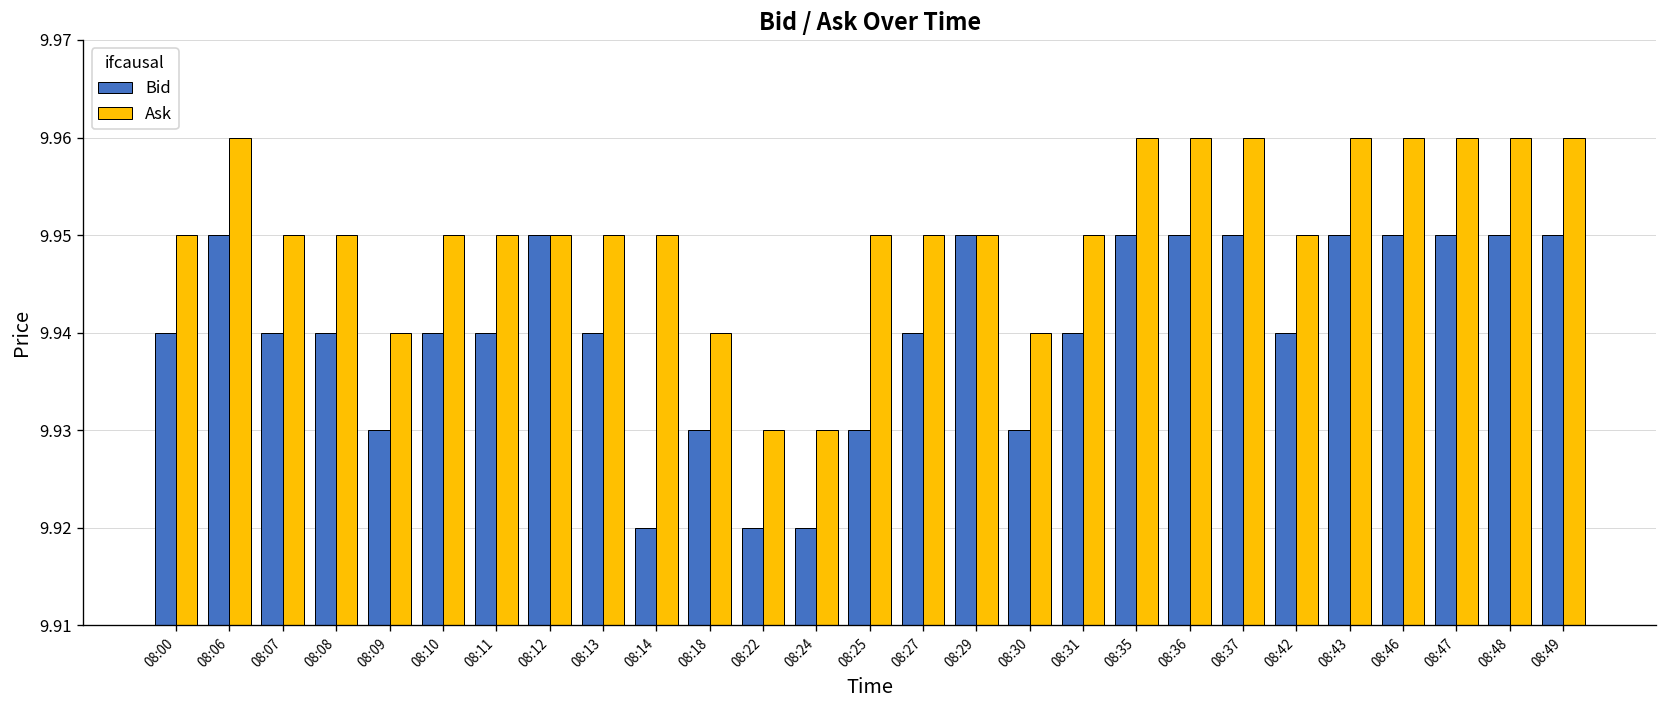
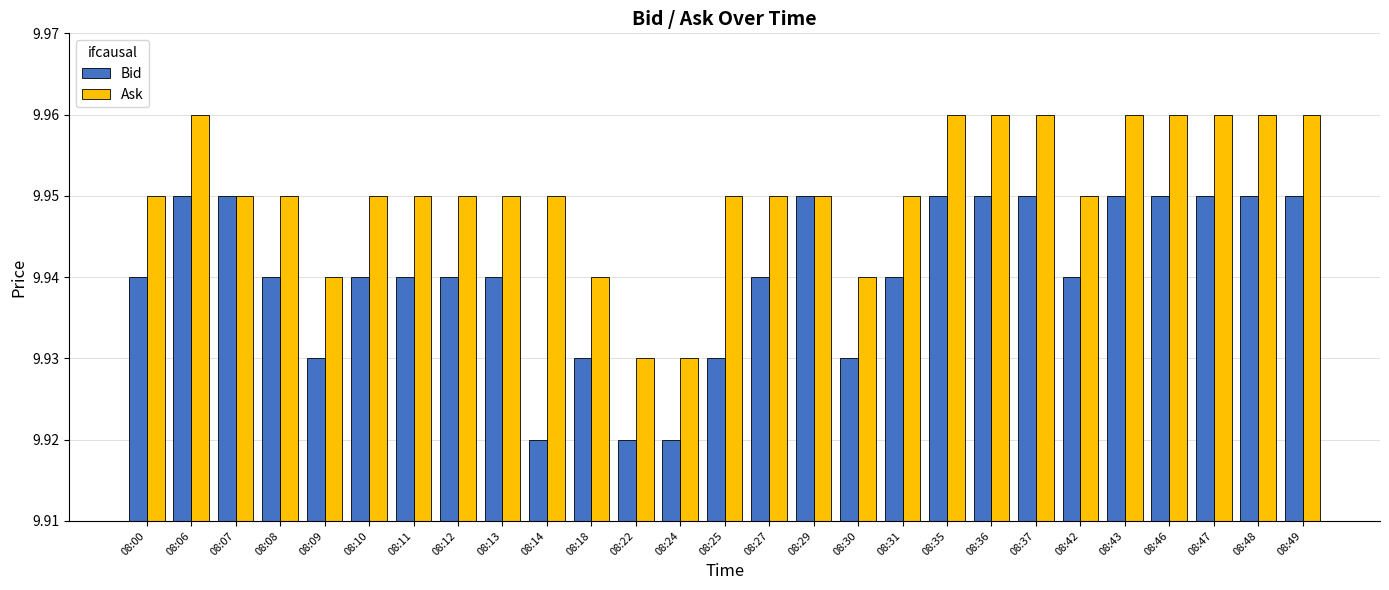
Bid, 08:07: 9.94 -> 9.95
Bid, 08:12: 9.95 -> 9.94
